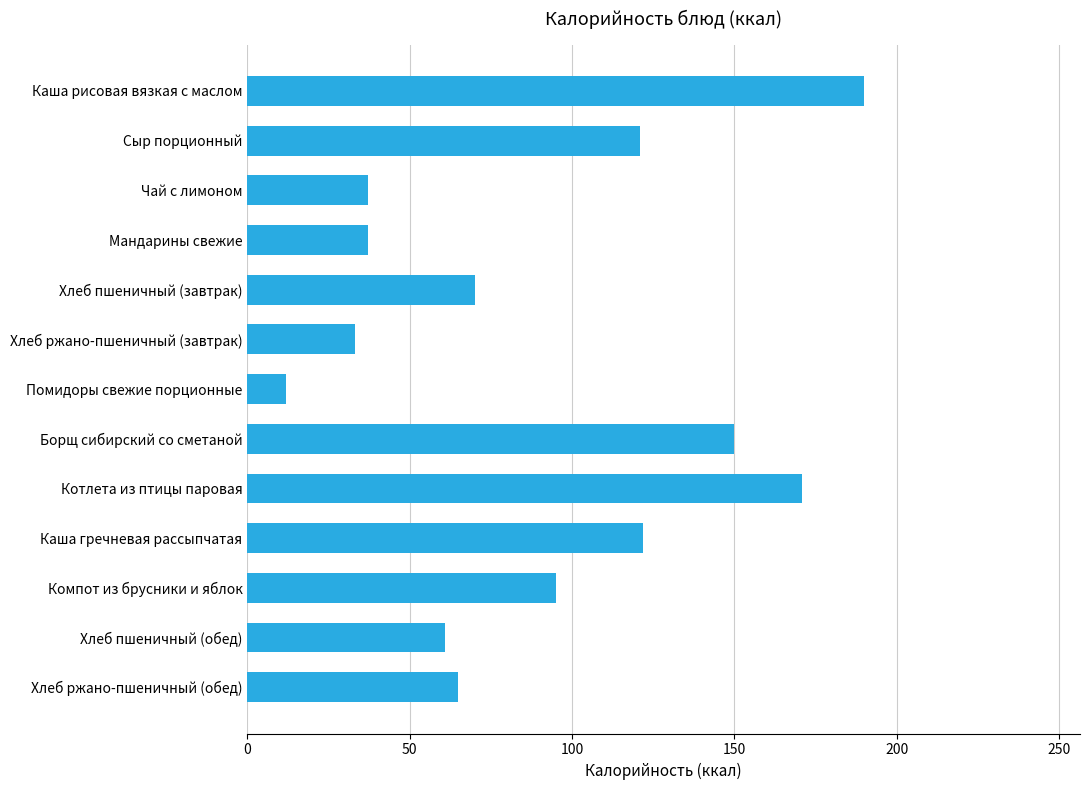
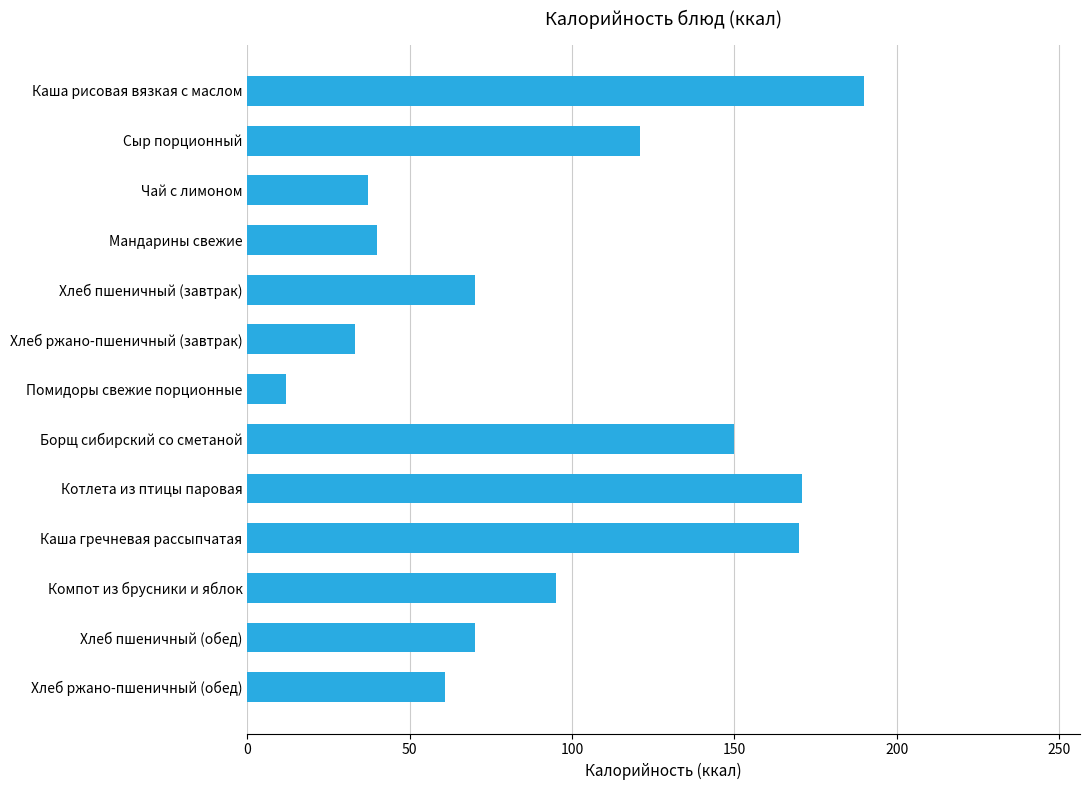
Мандарины свежие: 37 -> 40
Каша гречневая рассыпчатая: 122 -> 170
Хлеб пшеничный (обед): 61 -> 70
Хлеб ржано-пшеничный (обед): 65 -> 61
